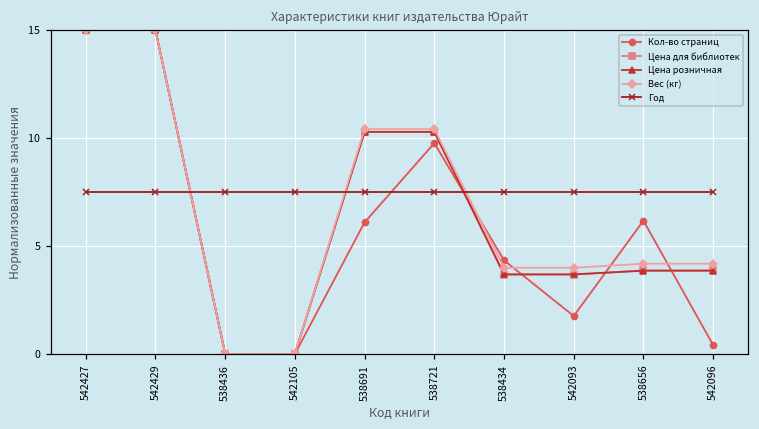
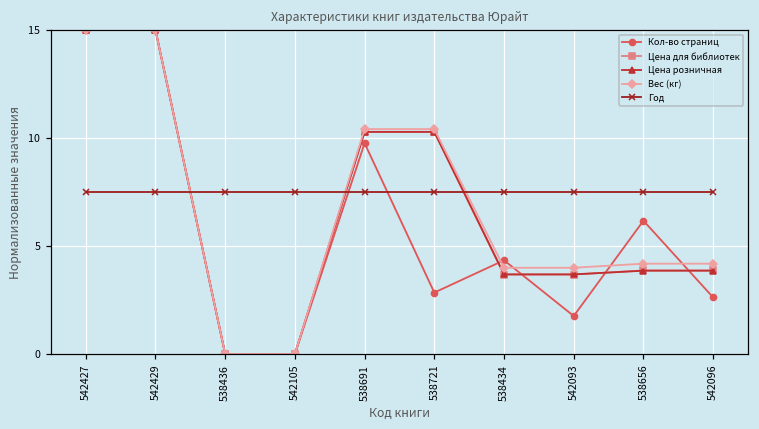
Кол-во страниц, 538691: 6.1 -> 9.8
Кол-во страниц, 538721: 9.8 -> 2.8
Кол-во страниц, 542096: 0.4 -> 2.6
